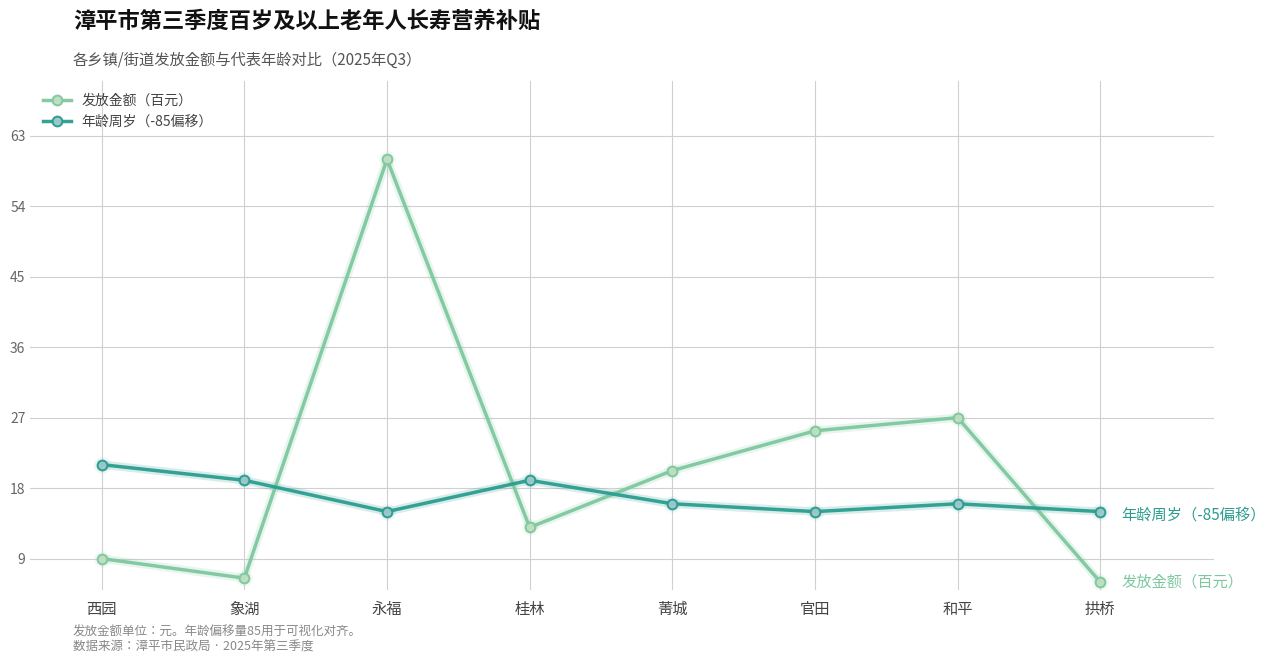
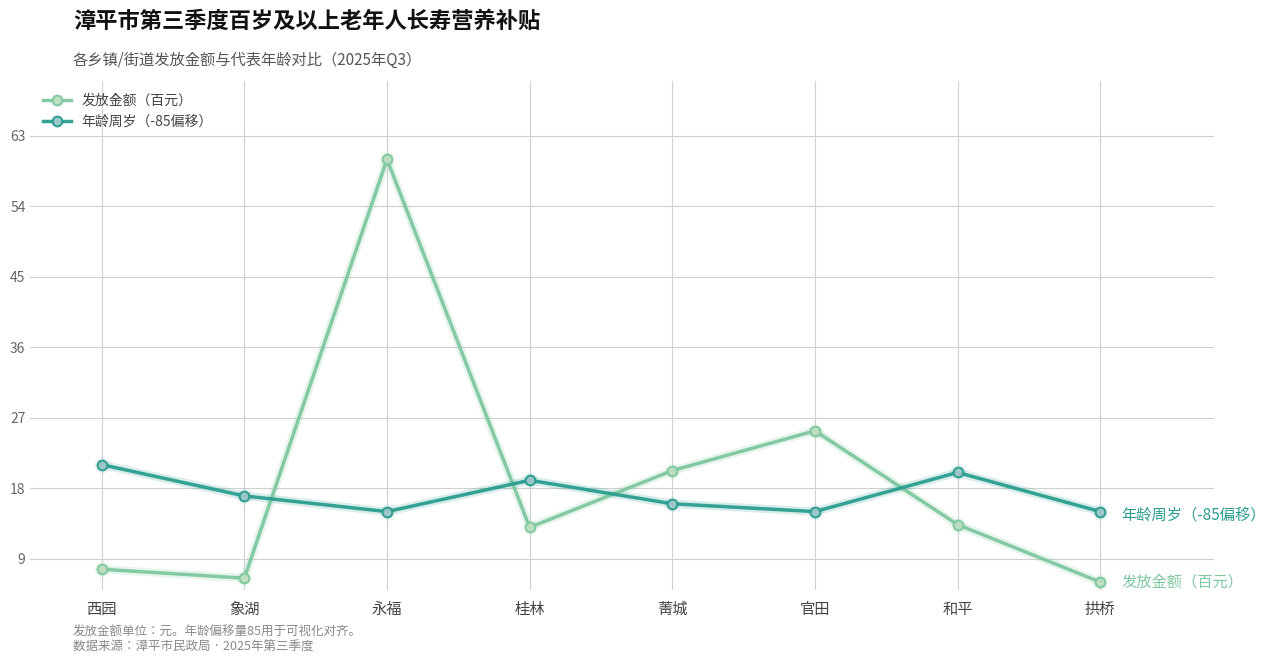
发放金额（百元）, 西园: 9 -> 8
年龄周岁（-85偏移）, 象湖: 19 -> 17
发放金额（百元）, 和平: 27 -> 13
年龄周岁（-85偏移）, 和平: 16 -> 20
